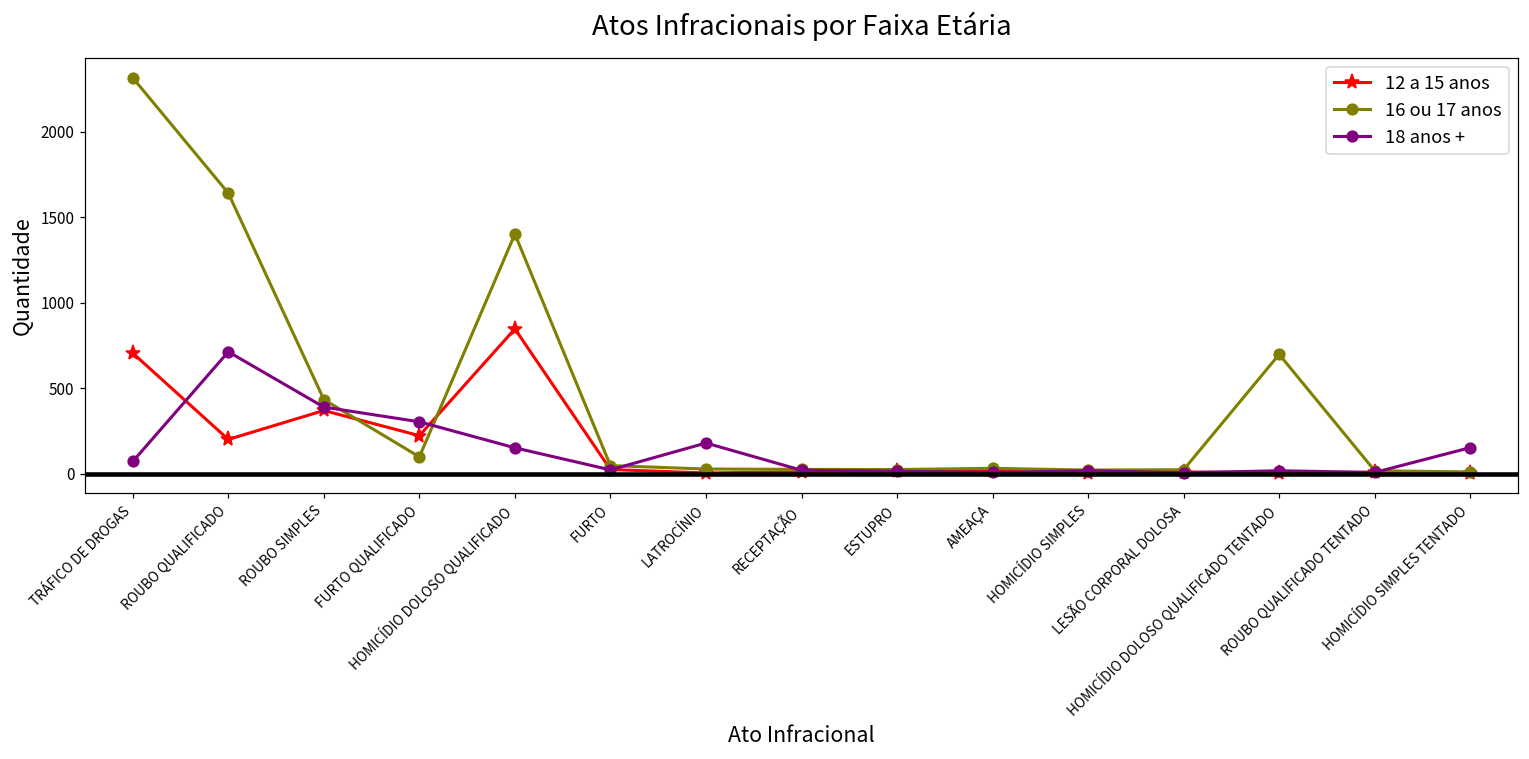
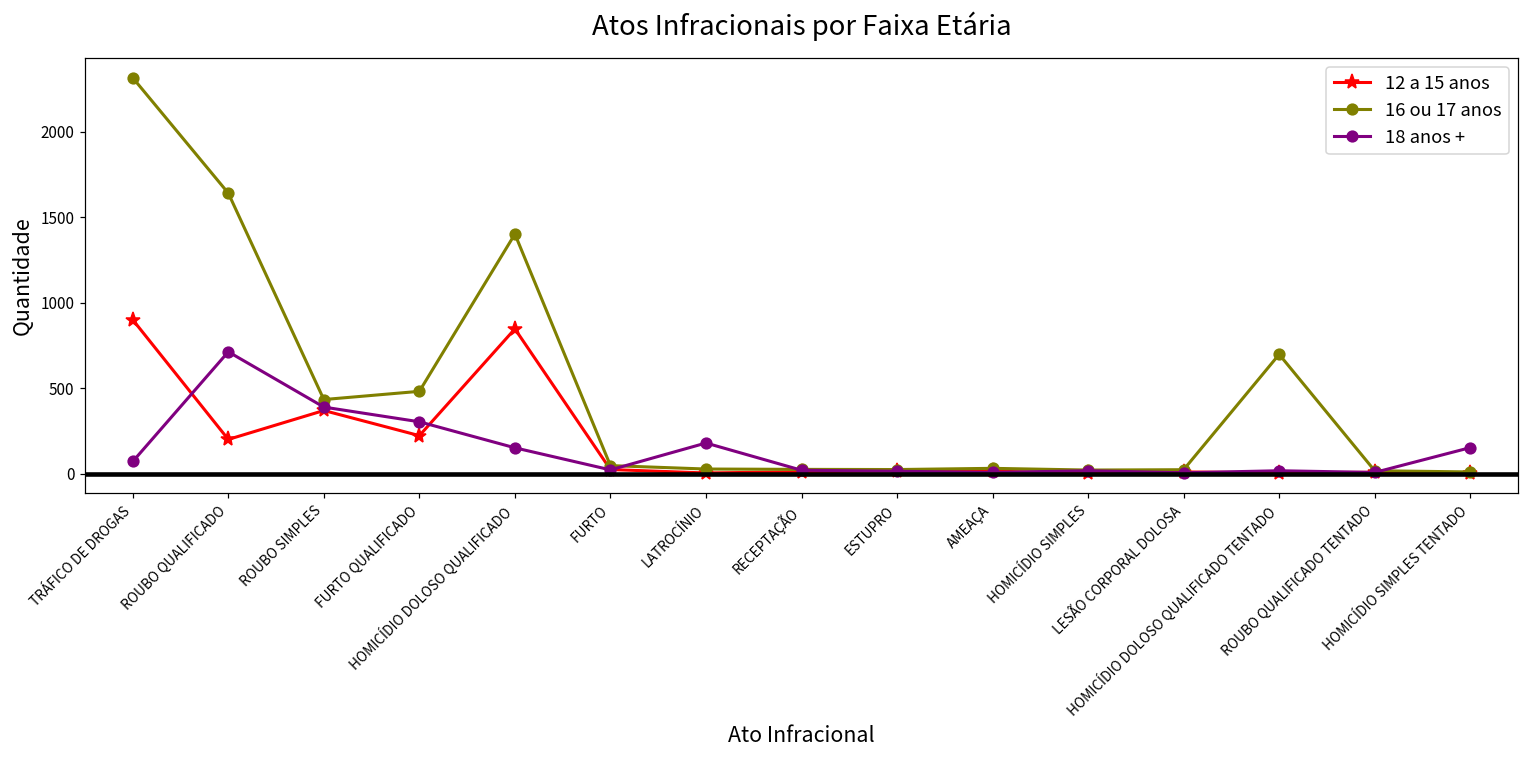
12 a 15 anos, TRÁFICO DE DROGAS: 710 -> 900
16 ou 17 anos, FURTO QUALIFICADO: 100 -> 480
